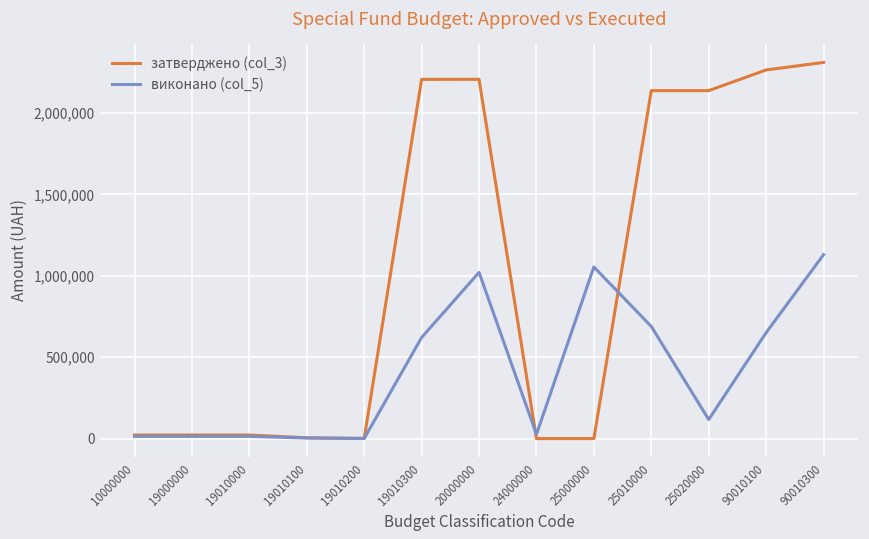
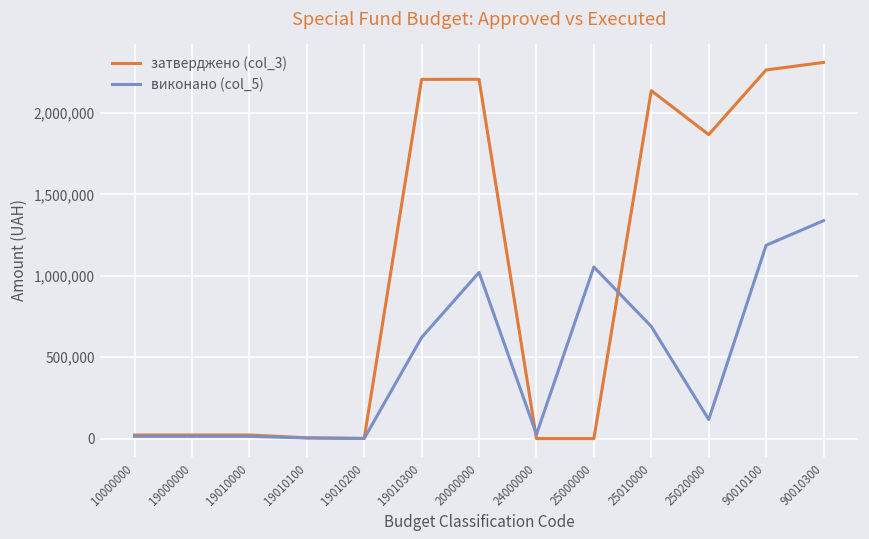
затверджено (col_3), 25020000: 2,140,000 -> 1,870,000
виконано (col_5), 90010100: 650,000 -> 1,190,000
виконано (col_5), 90010300: 1,130,000 -> 1,340,000
